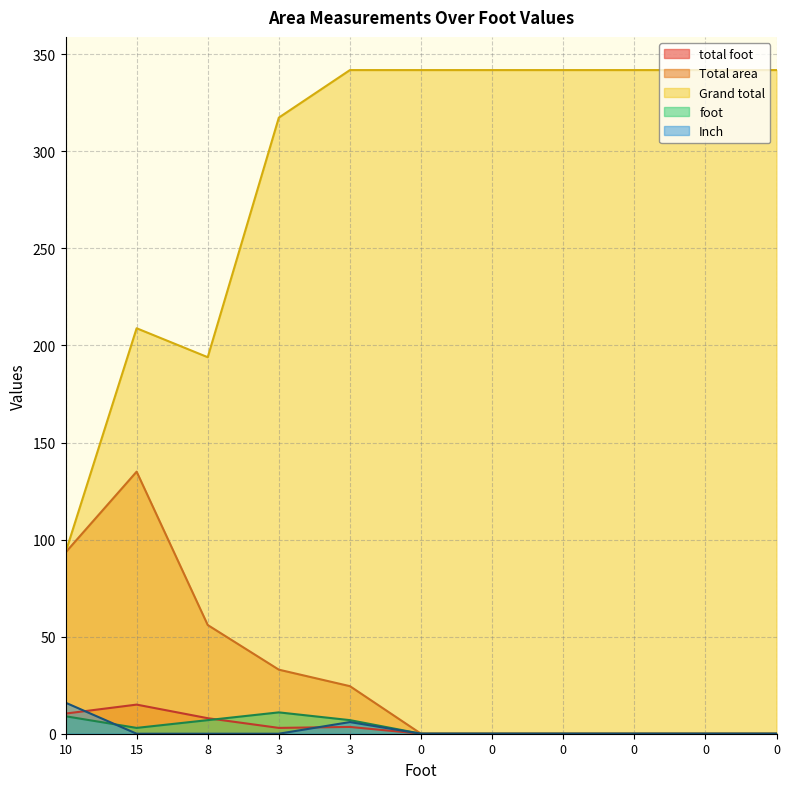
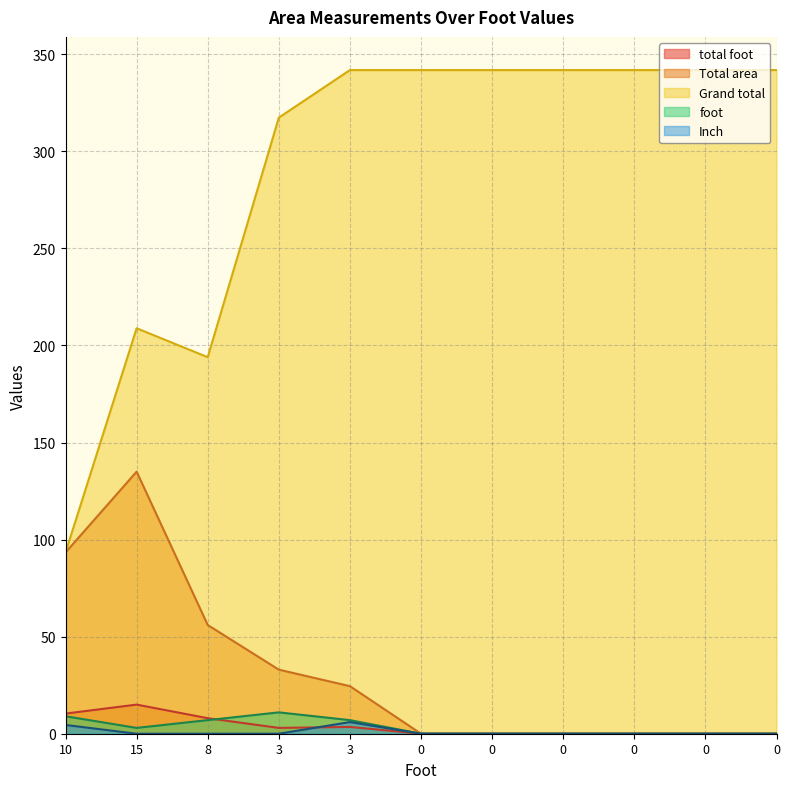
Inch, 10: 16 -> 5
